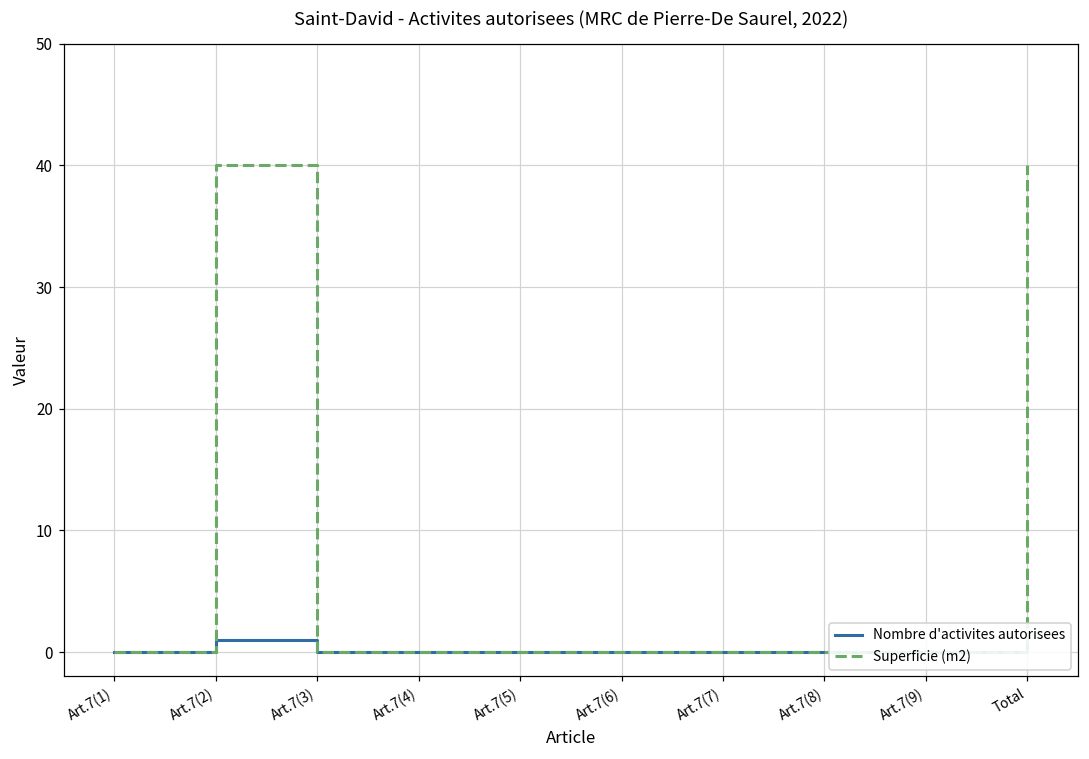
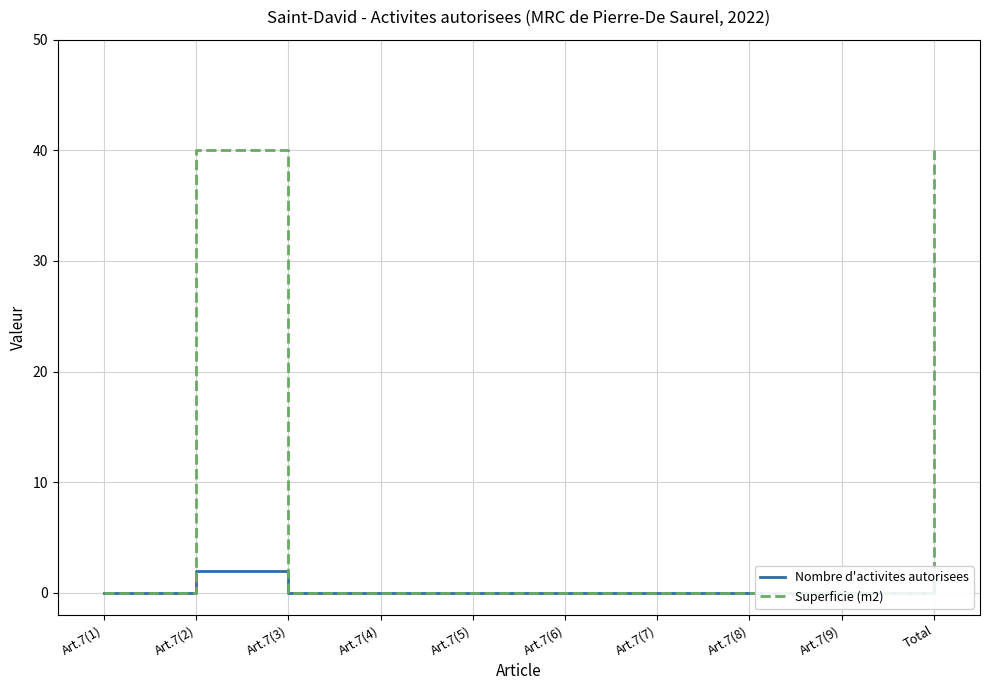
Nombre d'activites autorisees, Art.7(2): 1 -> 2
